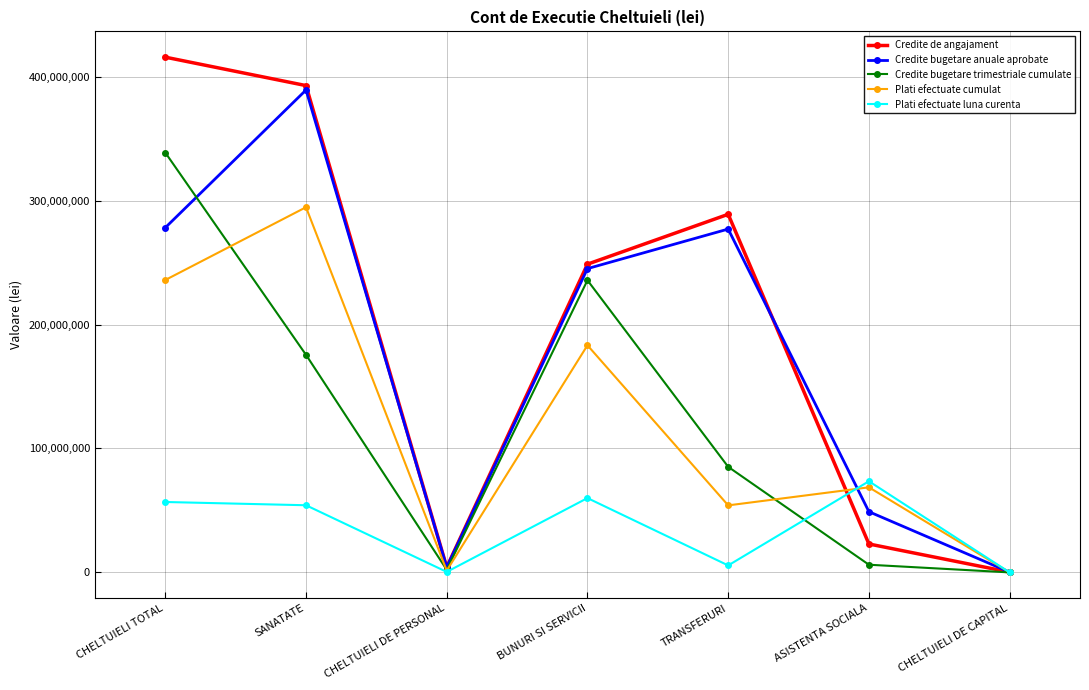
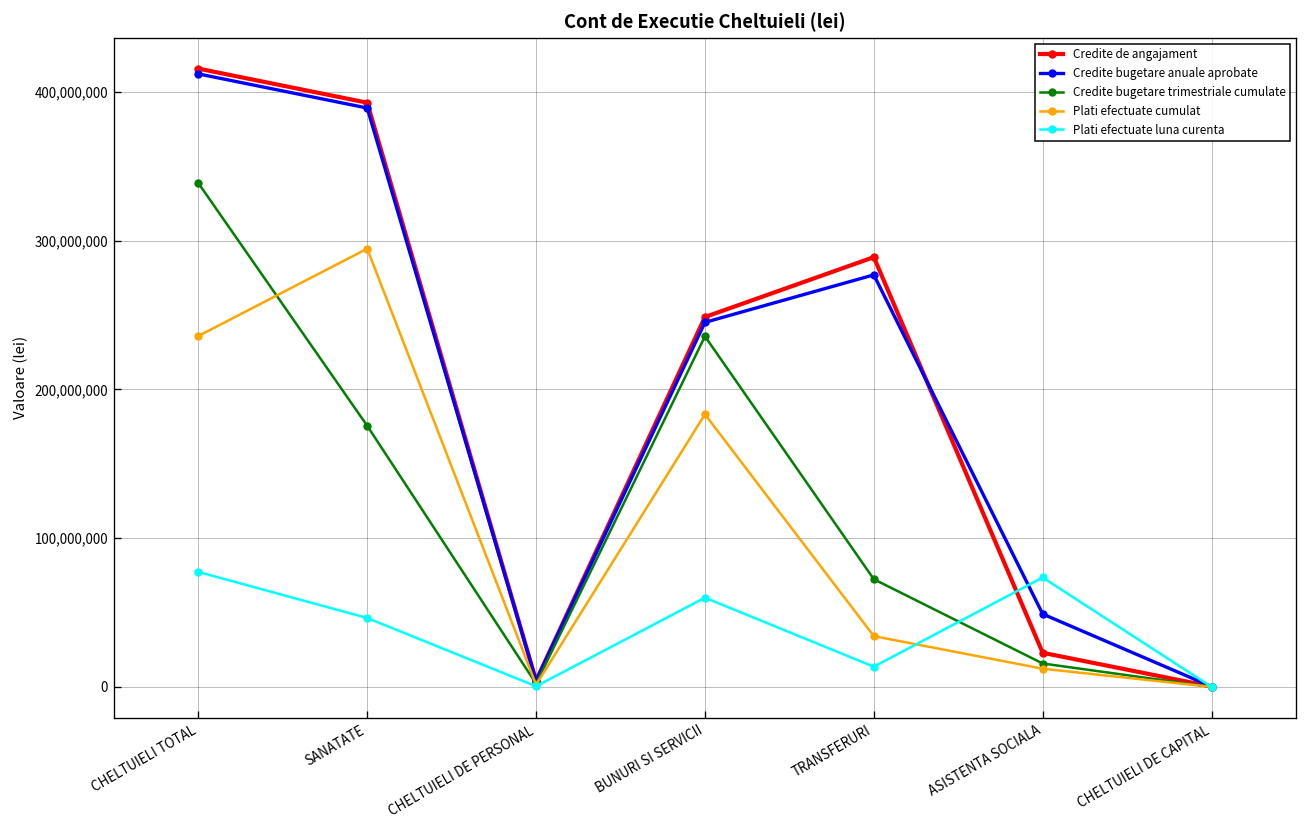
Credite bugetare anuale aprobate, CHELTUIELI TOTAL: 278,000,000 -> 412,000,000
Plati efectuate luna curenta, CHELTUIELI TOTAL: 57,000,000 -> 77,000,000
Plati efectuate luna curenta, SANATATE: 54,000,000 -> 46,000,000
Credite bugetare trimestriale cumulate, TRANSFERURI: 85,000,000 -> 72,000,000
Plati efectuate cumulat, TRANSFERURI: 54,000,000 -> 34,000,000
Plati efectuate luna curenta, TRANSFERURI: 6,000,000 -> 14,000,000
Credite bugetare trimestriale cumulate, ASISTENTA SOCIALA: 6,000,000 -> 16,000,000
Plati efectuate cumulat, ASISTENTA SOCIALA: 69,000,000 -> 12,000,000
